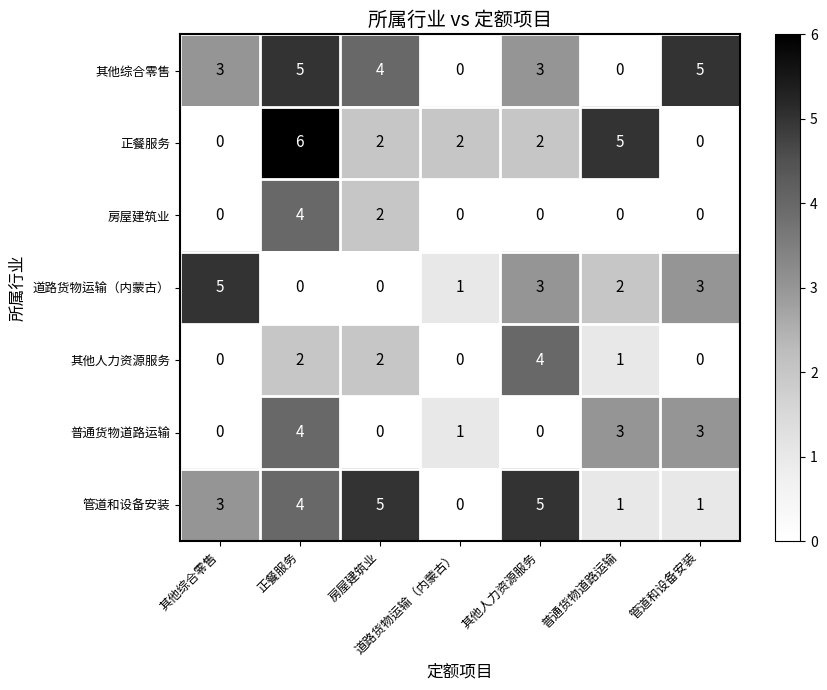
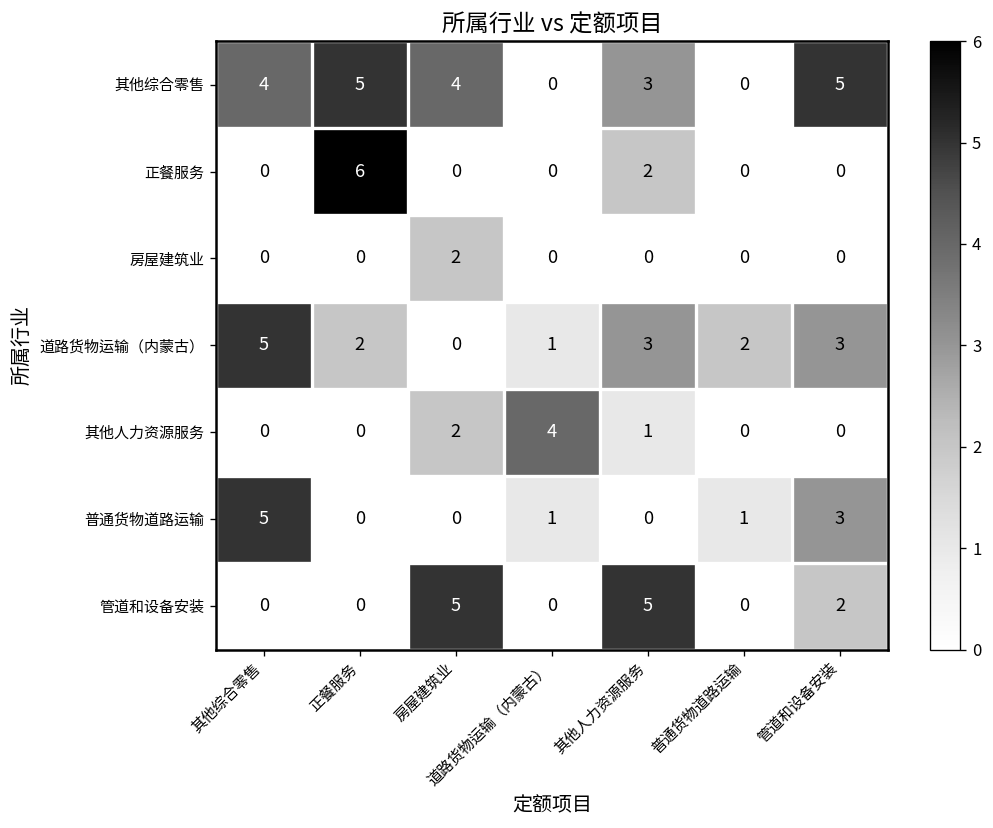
其他综合零售, 其他综合零售: 3 -> 4
正餐服务, 房屋建筑业: 2 -> 0
正餐服务, 道路货物运输（内蒙古）: 2 -> 0
正餐服务, 普通货物道路运输: 5 -> 0
房屋建筑业, 正餐服务: 4 -> 0
道路货物运输（内蒙古）, 正餐服务: 0 -> 2
其他人力资源服务, 正餐服务: 2 -> 0
其他人力资源服务, 道路货物运输（内蒙古）: 0 -> 4
其他人力资源服务, 其他人力资源服务: 4 -> 1
其他人力资源服务, 普通货物道路运输: 1 -> 0
普通货物道路运输, 其他综合零售: 0 -> 5
普通货物道路运输, 正餐服务: 4 -> 0
普通货物道路运输, 普通货物道路运输: 3 -> 1
管道和设备安装, 其他综合零售: 3 -> 0
管道和设备安装, 正餐服务: 4 -> 0
管道和设备安装, 普通货物道路运输: 1 -> 0
管道和设备安装, 管道和设备安装: 1 -> 2
